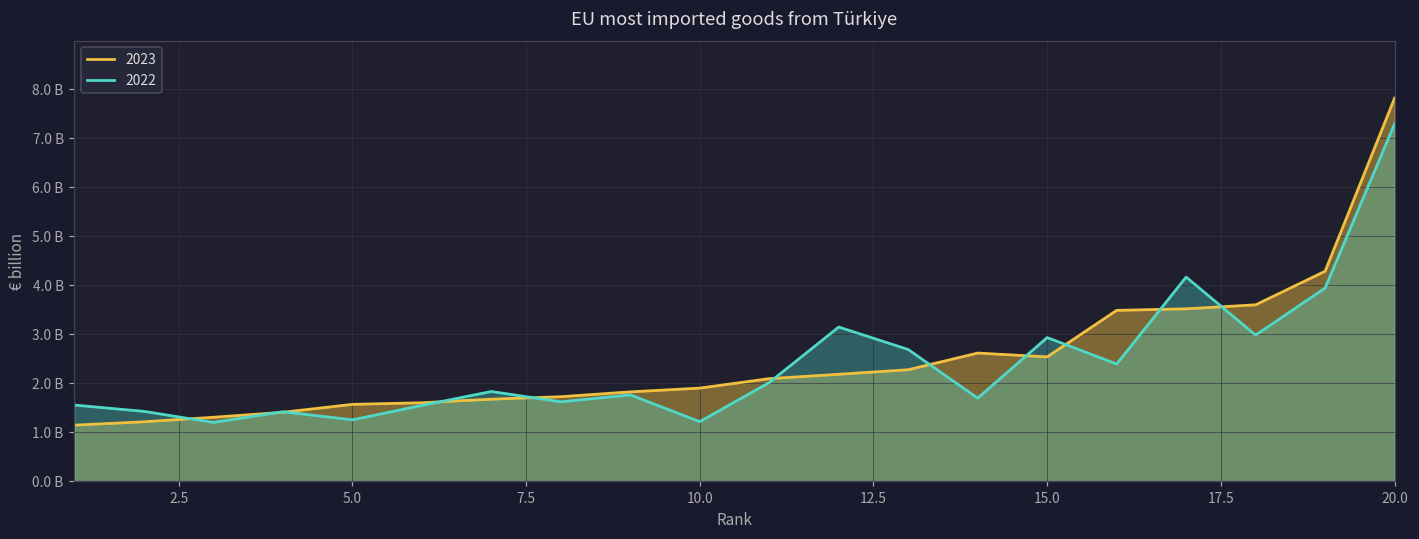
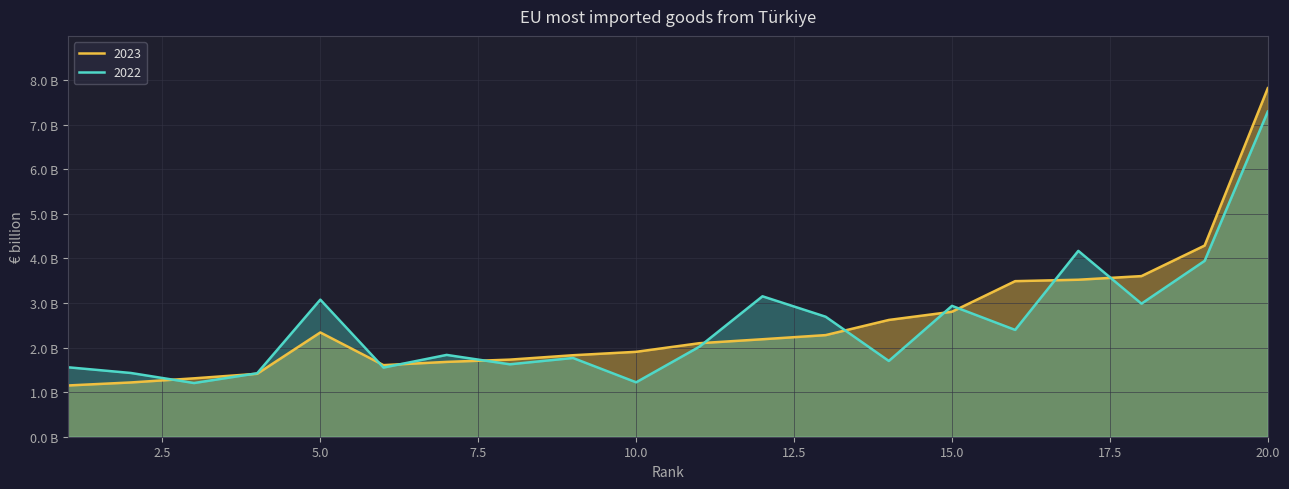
2023, 5.0: 1600000000 -> 2300000000
2022, 5.0: 1300000000 -> 3100000000
2023, 15.0: 2500000000 -> 2800000000
